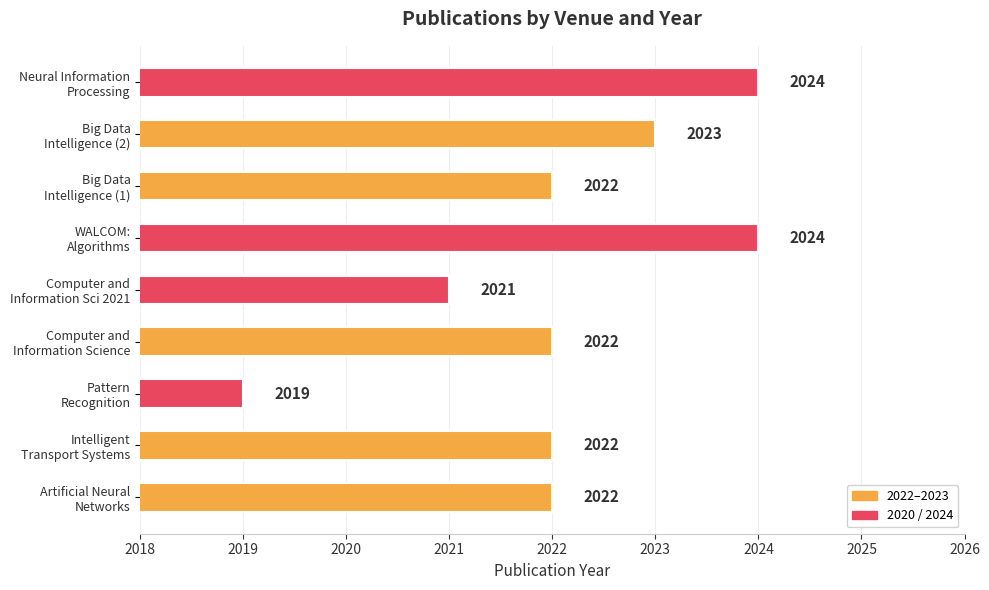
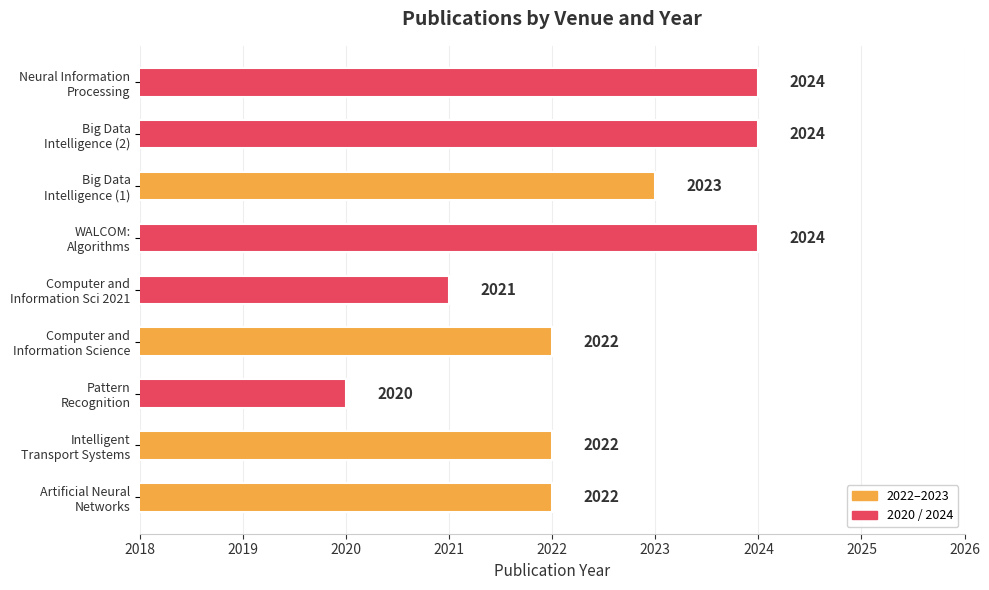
Big Data Intelligence (2): 2023 -> 2024
Big Data Intelligence (1): 2022 -> 2023
Pattern Recognition: 2019 -> 2020
